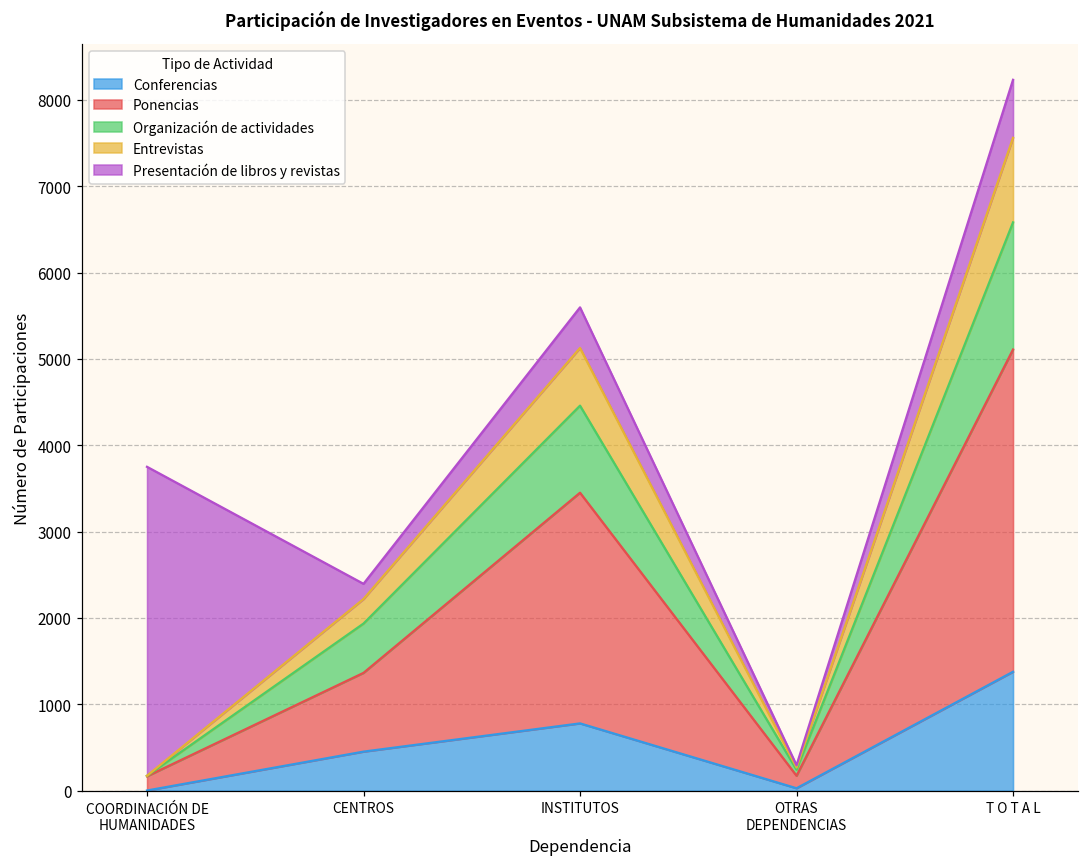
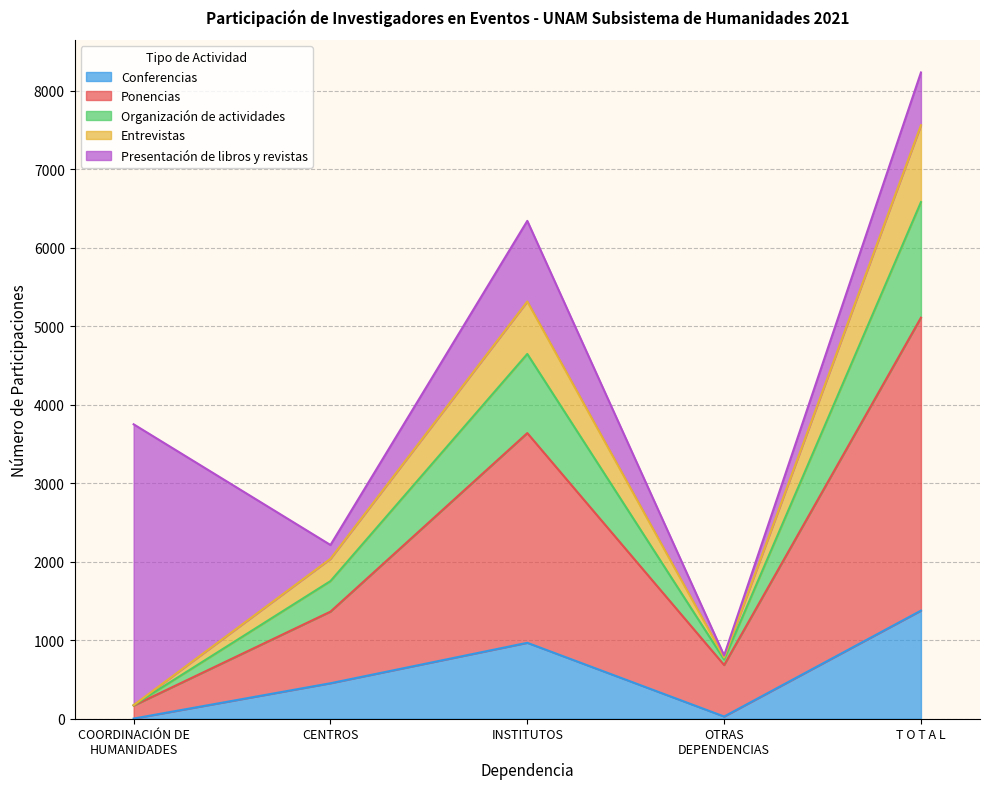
Organización de actividades, CENTROS: 600 -> 400
Conferencias, INSTITUTOS: 800 -> 1000
Presentación de libros y revistas, INSTITUTOS: 500 -> 1000
Ponencias, OTRAS DEPENDENCIAS: 100 -> 700
